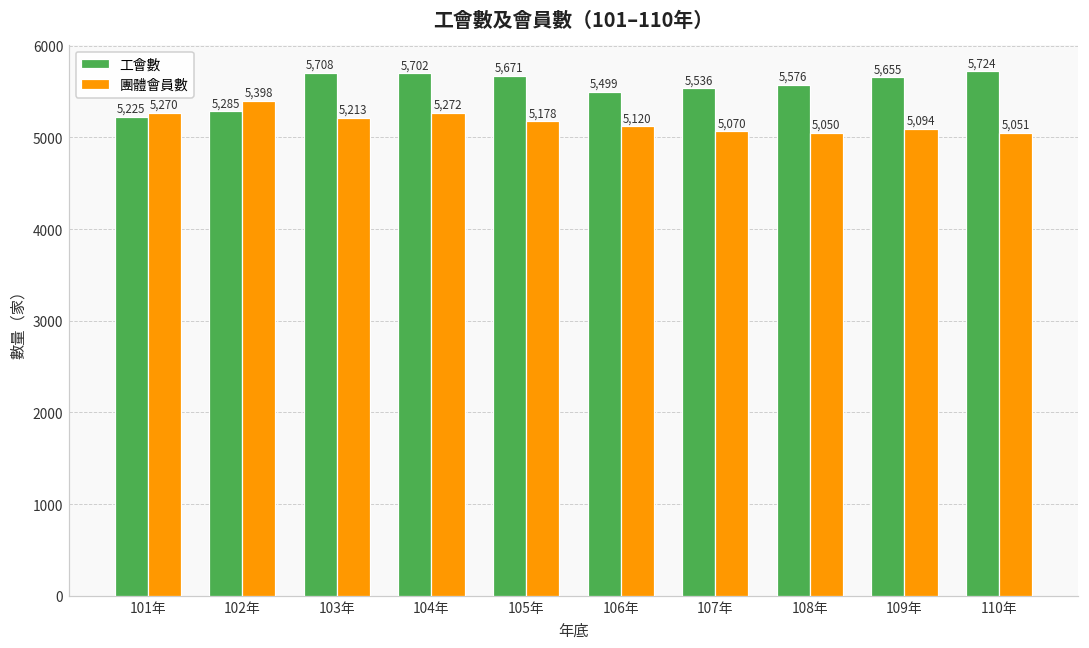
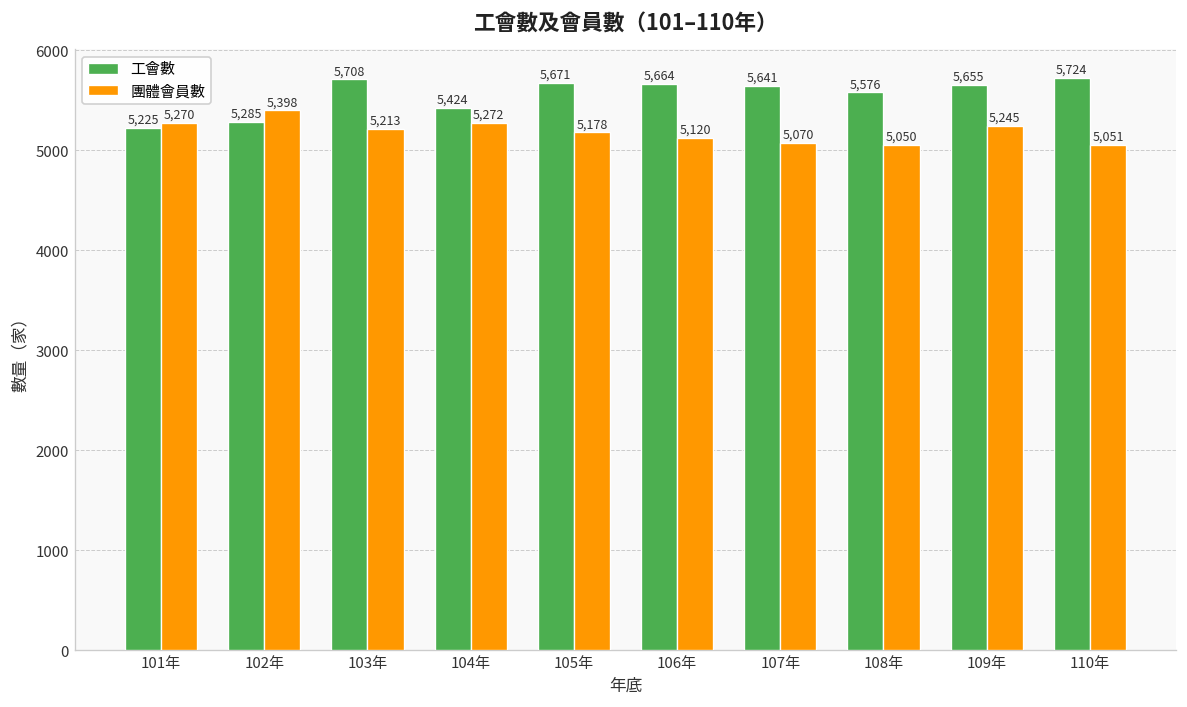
工會數, 104年: 5,702 -> 5,424
工會數, 106年: 5,499 -> 5,664
工會數, 107年: 5,536 -> 5,641
團體會員數, 109年: 5,094 -> 5,245
